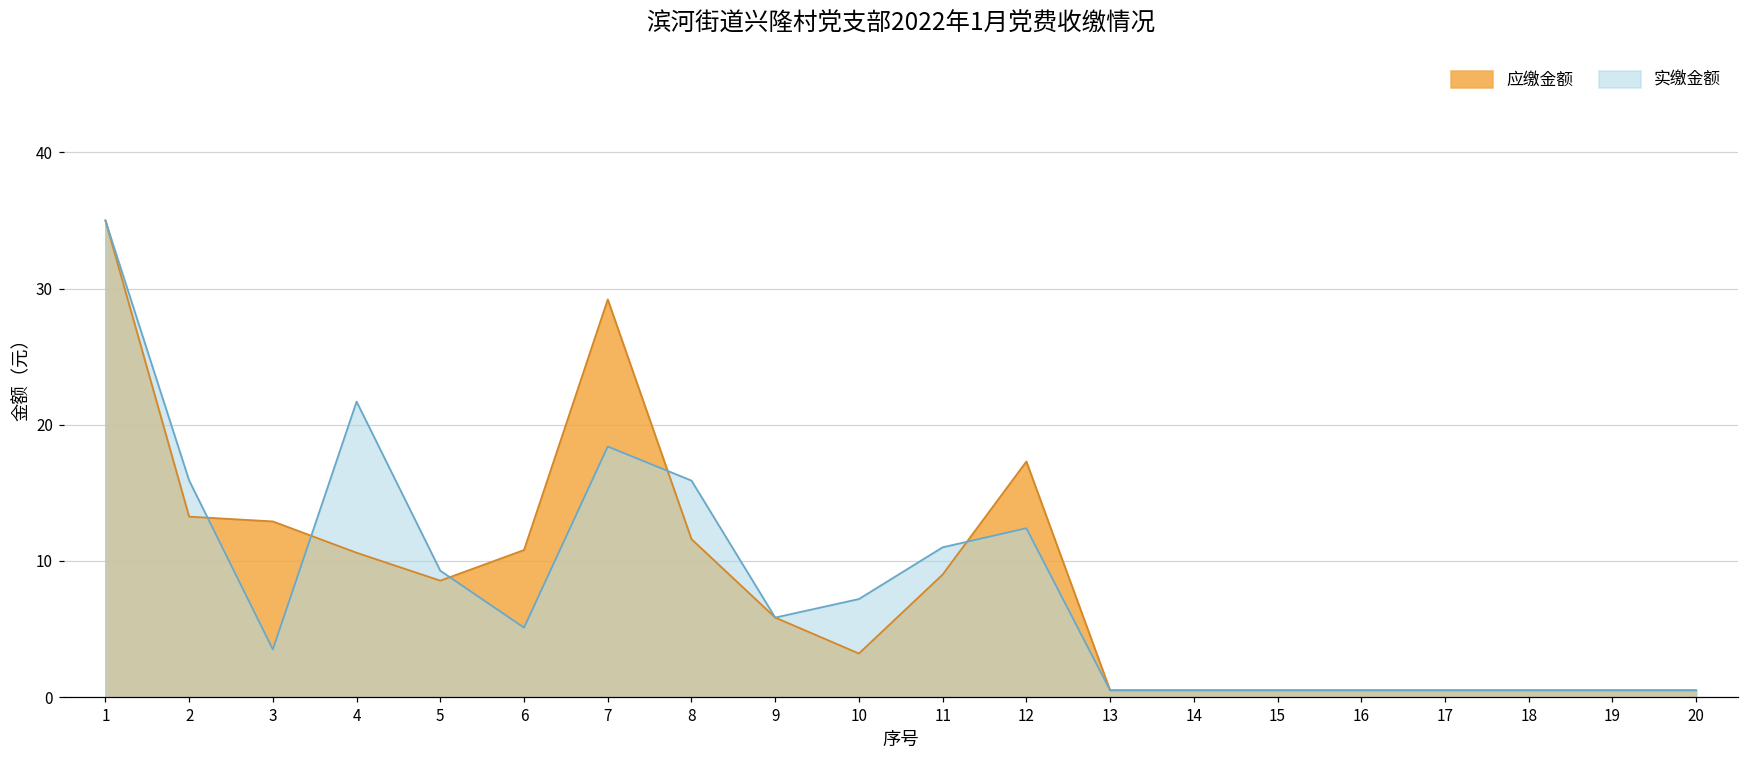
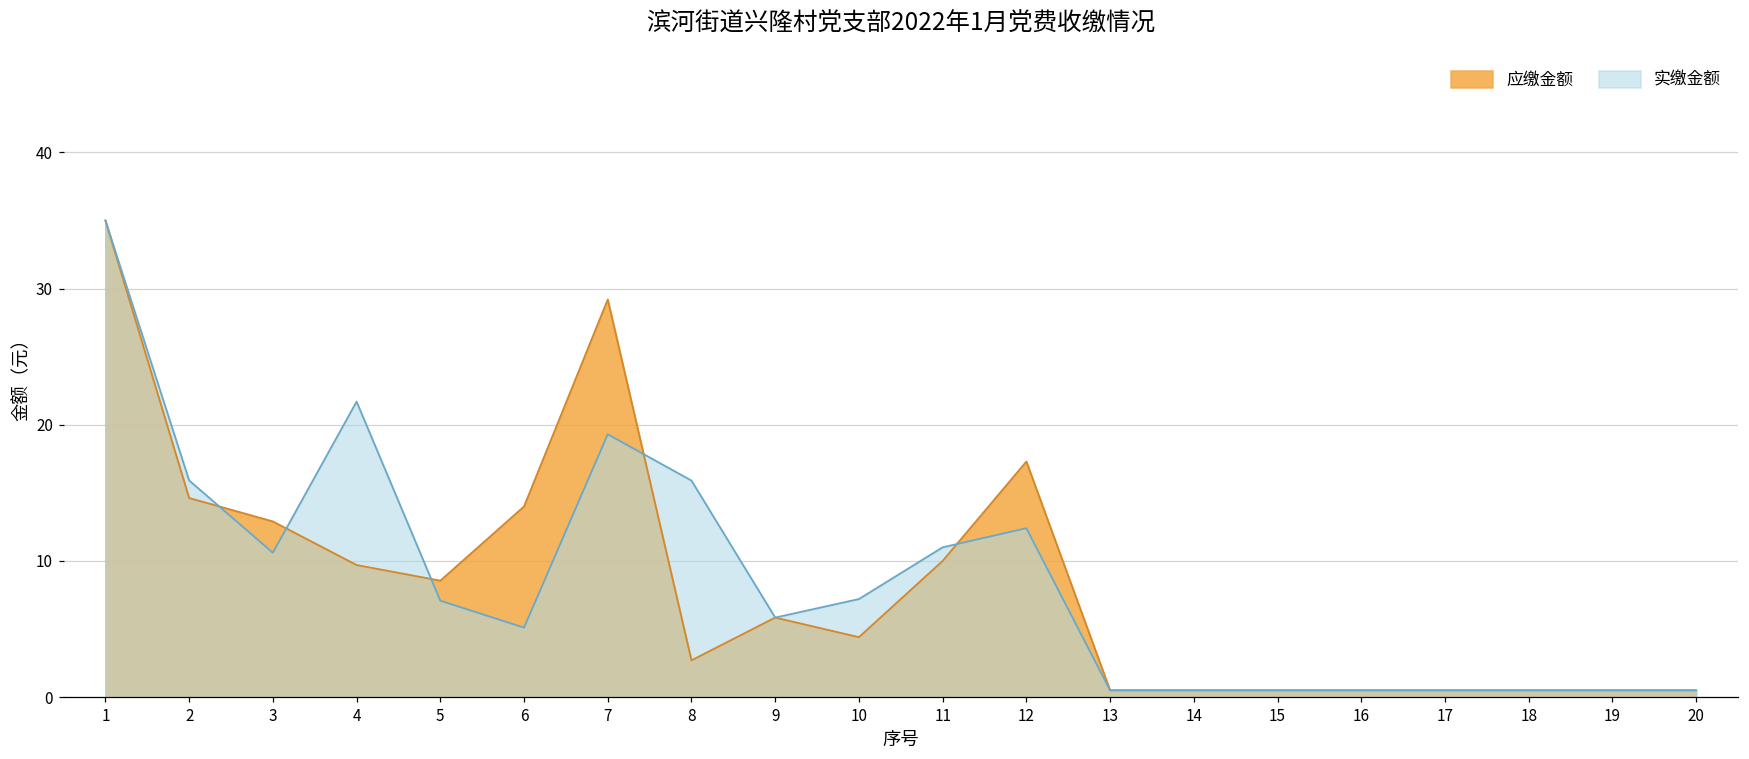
应缴金额, 2: 13.3 -> 14.6
实缴金额, 3: 3.5 -> 10.6
应缴金额, 4: 10.6 -> 9.7
实缴金额, 5: 9.3 -> 7.1
应缴金额, 6: 10.8 -> 14.0
实缴金额, 7: 18.4 -> 19.3
应缴金额, 8: 11.6 -> 2.7
应缴金额, 10: 3.2 -> 4.4
应缴金额, 11: 9 -> 10
